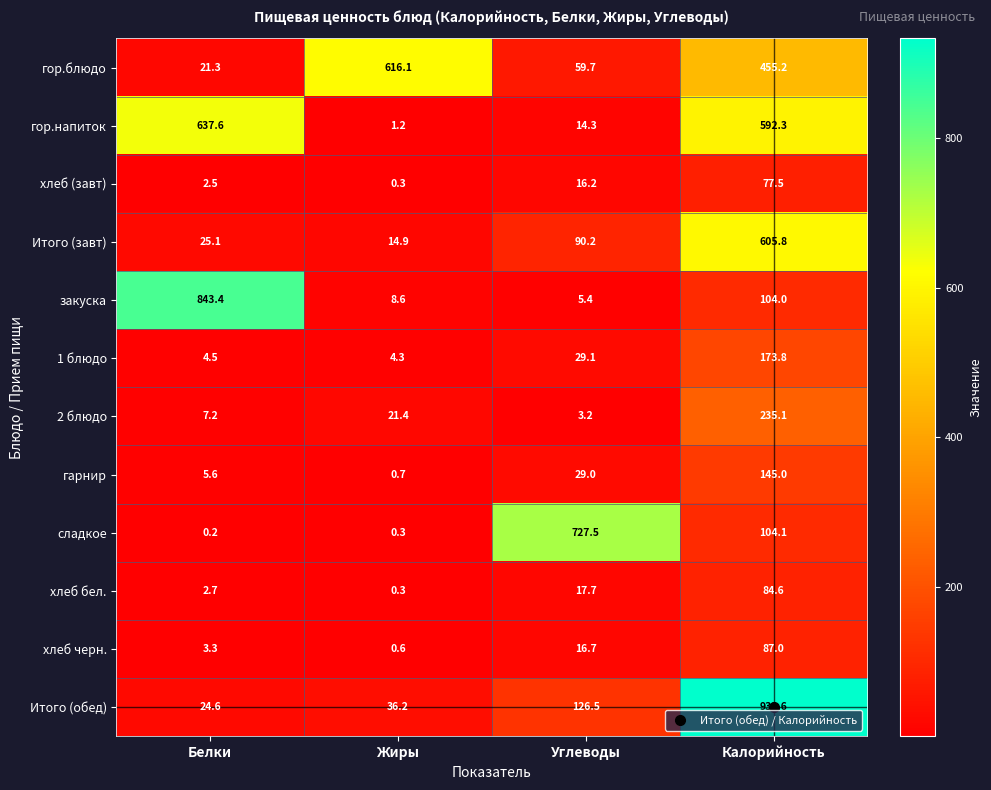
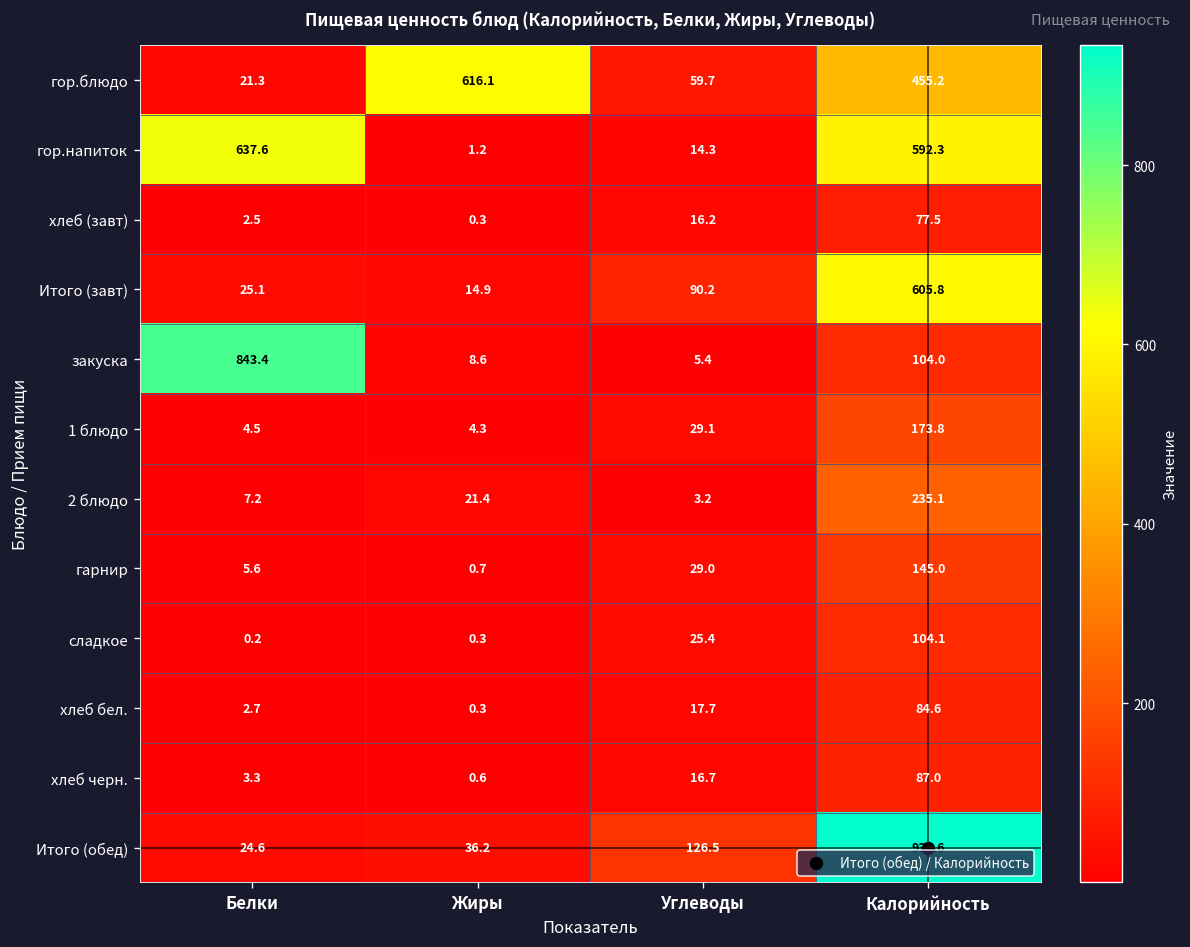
сладкое, Углеводы: 727.5 -> 25.4
